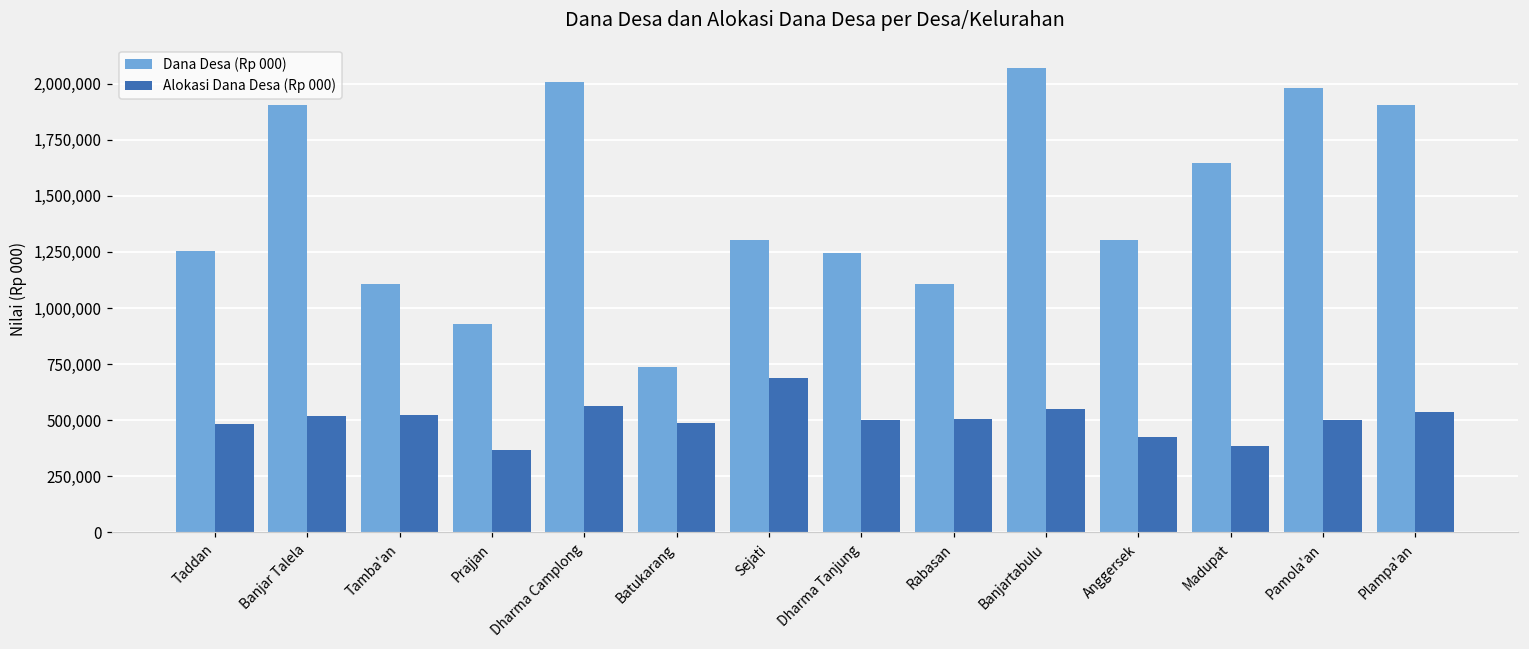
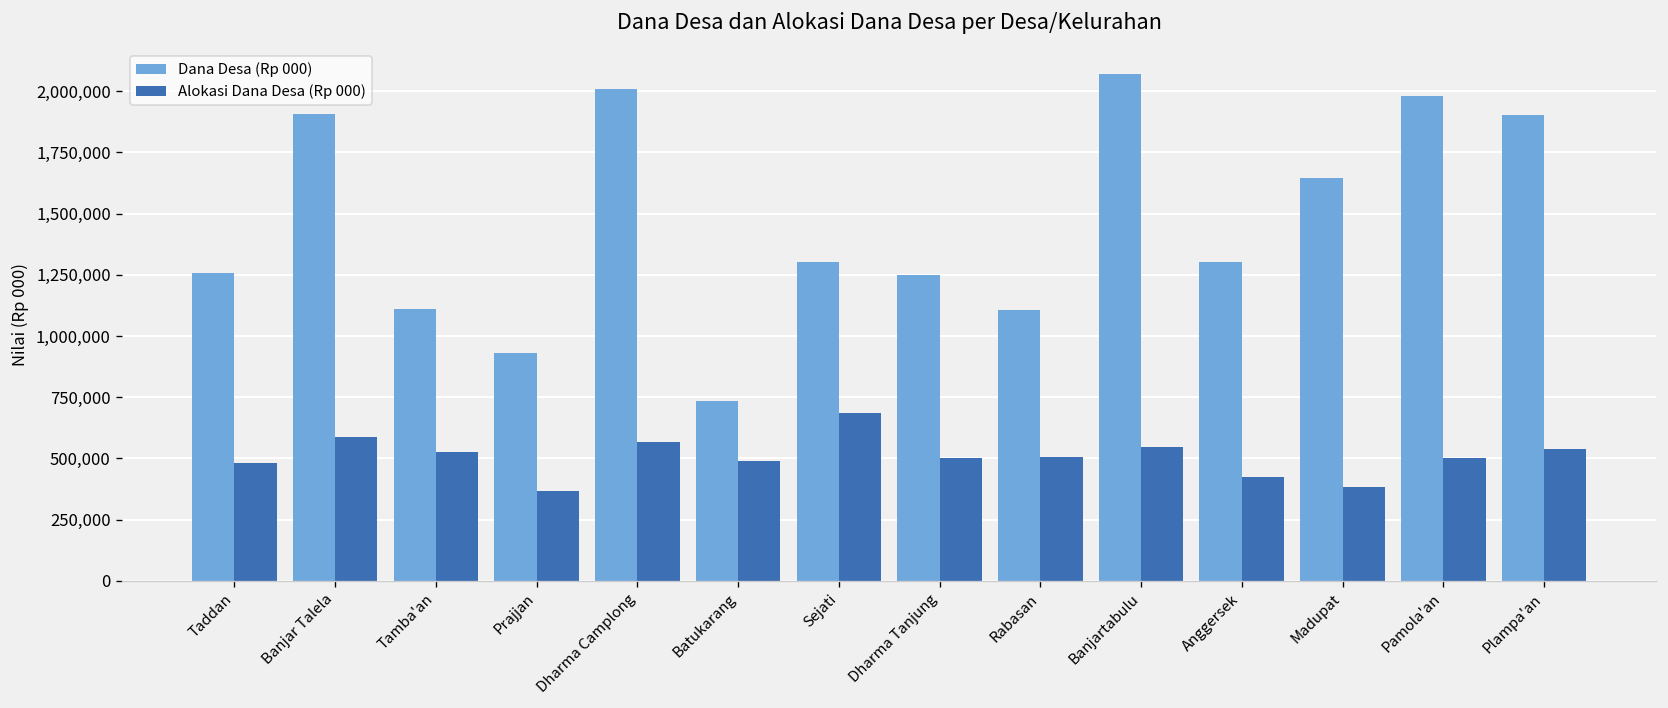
Alokasi Dana Desa (Rp 000), Banjar Talela: 520,000 -> 590,000
